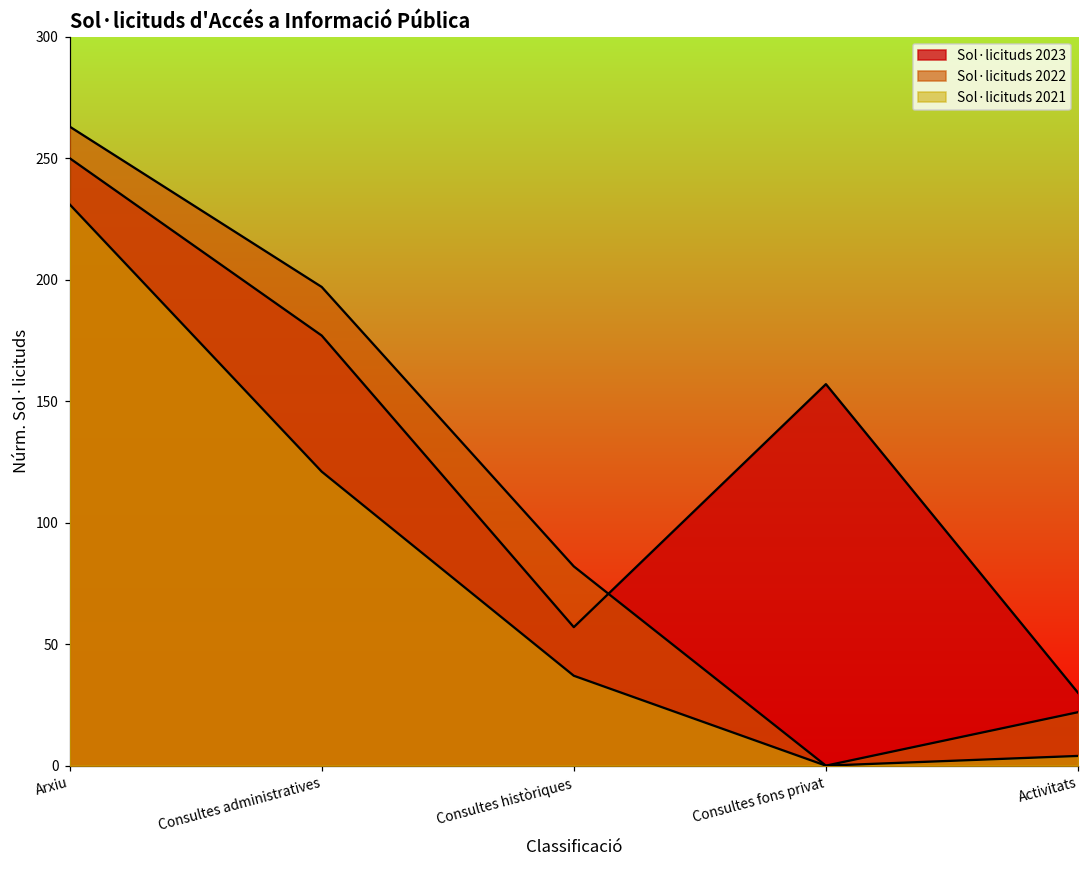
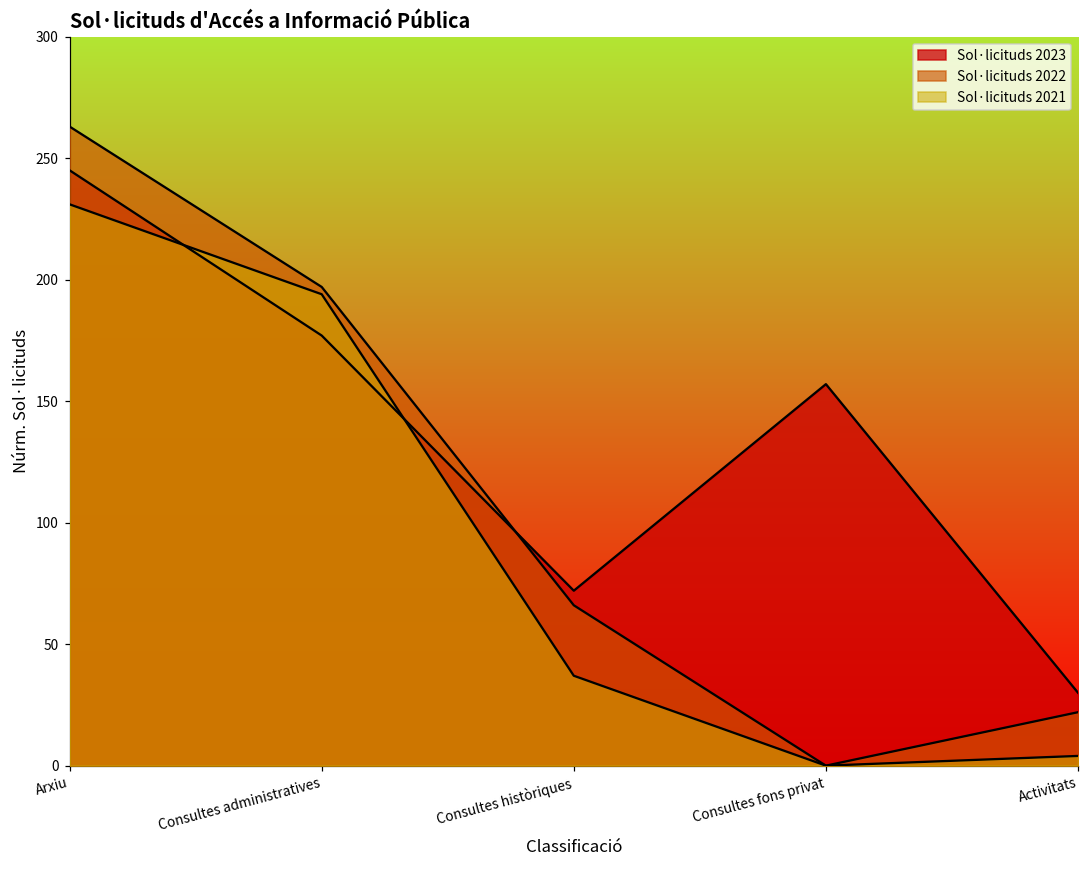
Sol·licituds 2023, Arxiu: 250 -> 245
Sol·licituds 2021, Consultes administratives: 121 -> 194
Sol·licituds 2023, Consultes històriques: 57 -> 72
Sol·licituds 2022, Consultes històriques: 82 -> 66
